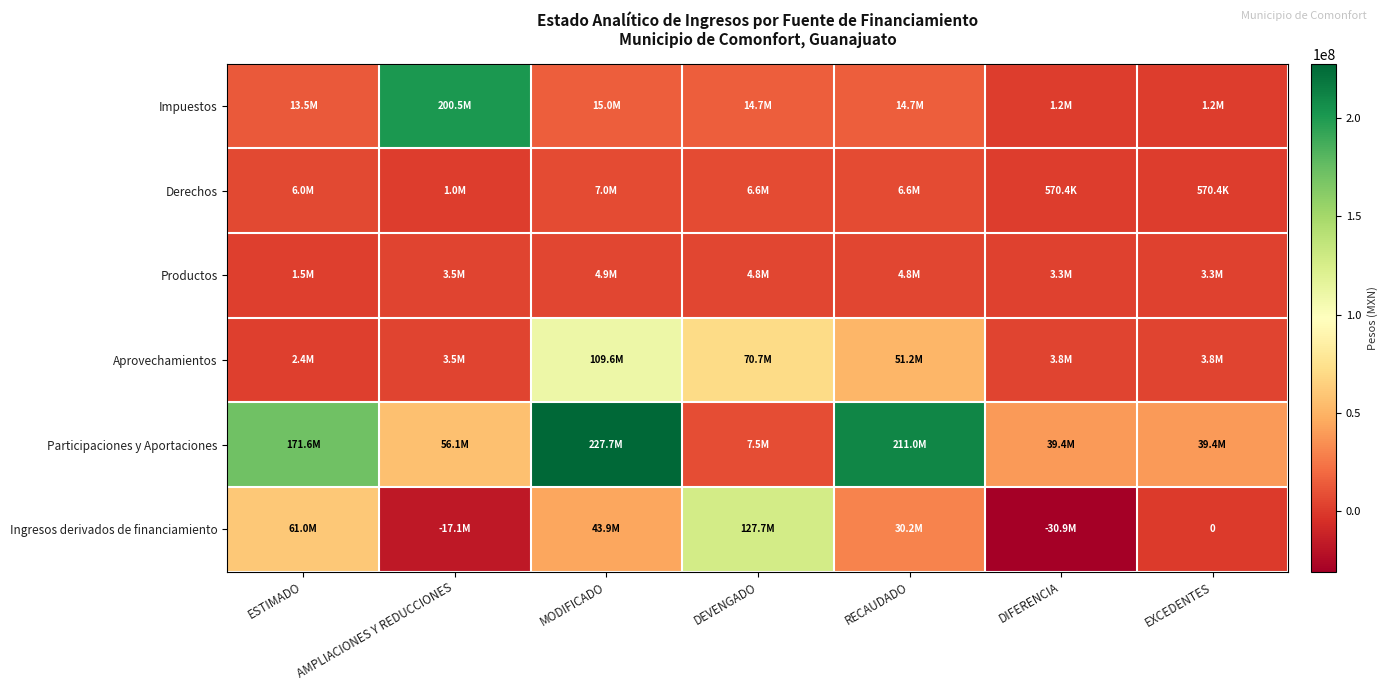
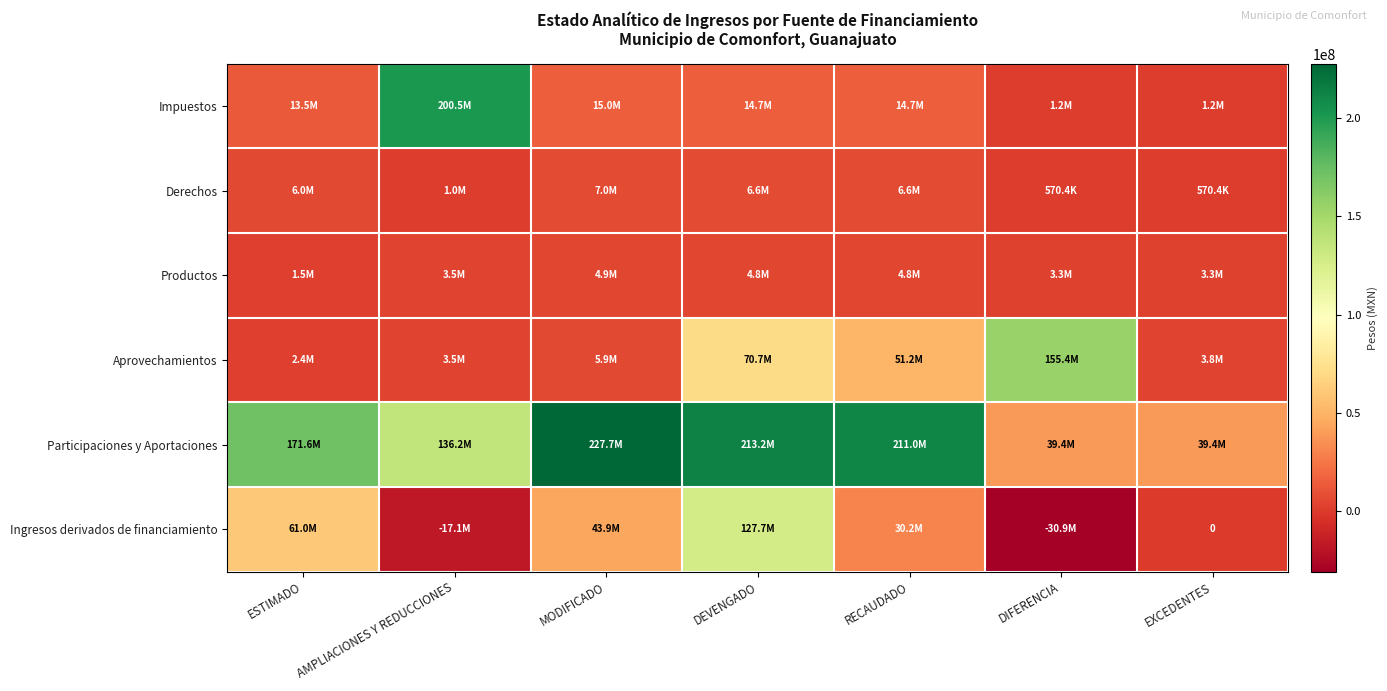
Aprovechamientos, MODIFICADO: 109.6M -> 5.9M
Aprovechamientos, DIFERENCIA: 3.8M -> 155.4M
Participaciones y Aportaciones, AMPLIACIONES Y REDUCCIONES: 56.1M -> 136.2M
Participaciones y Aportaciones, DEVENGADO: 7.5M -> 213.2M
